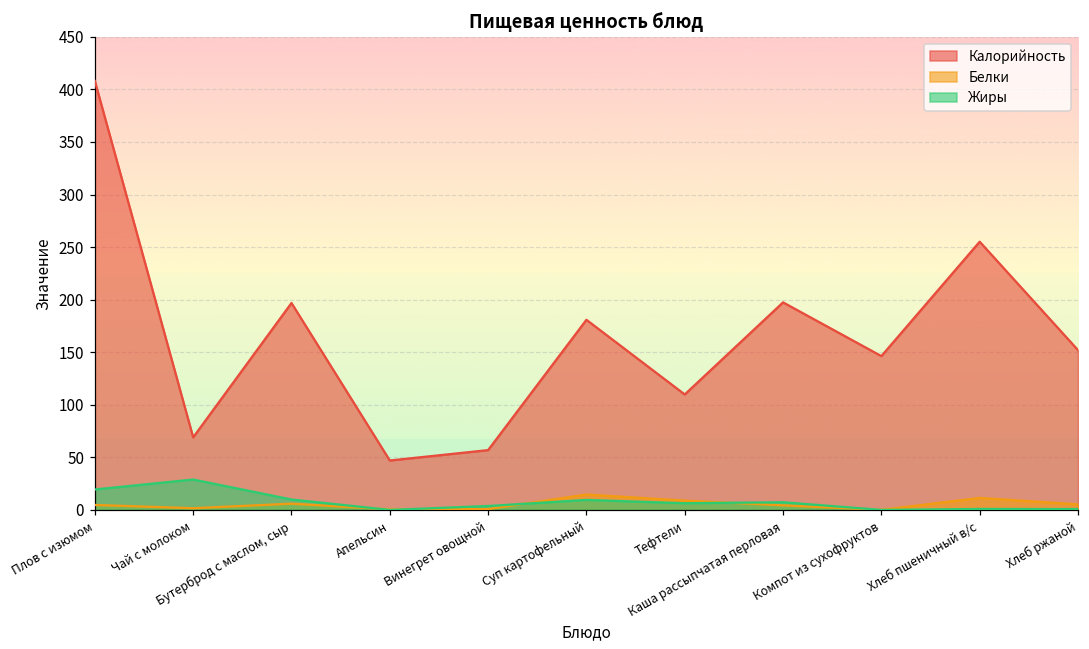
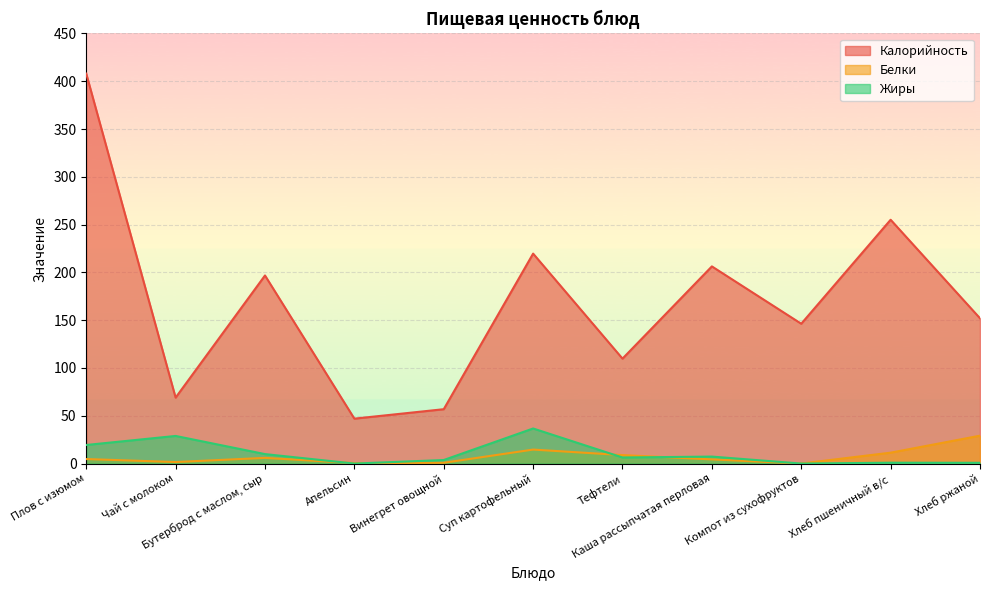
Калорийность, Суп картофельный: 180 -> 220
Жиры, Суп картофельный: 10 -> 40
Калорийность, Каша рассыпчатая перловая: 200 -> 210
Белки, Хлеб ржаной: 10 -> 30
